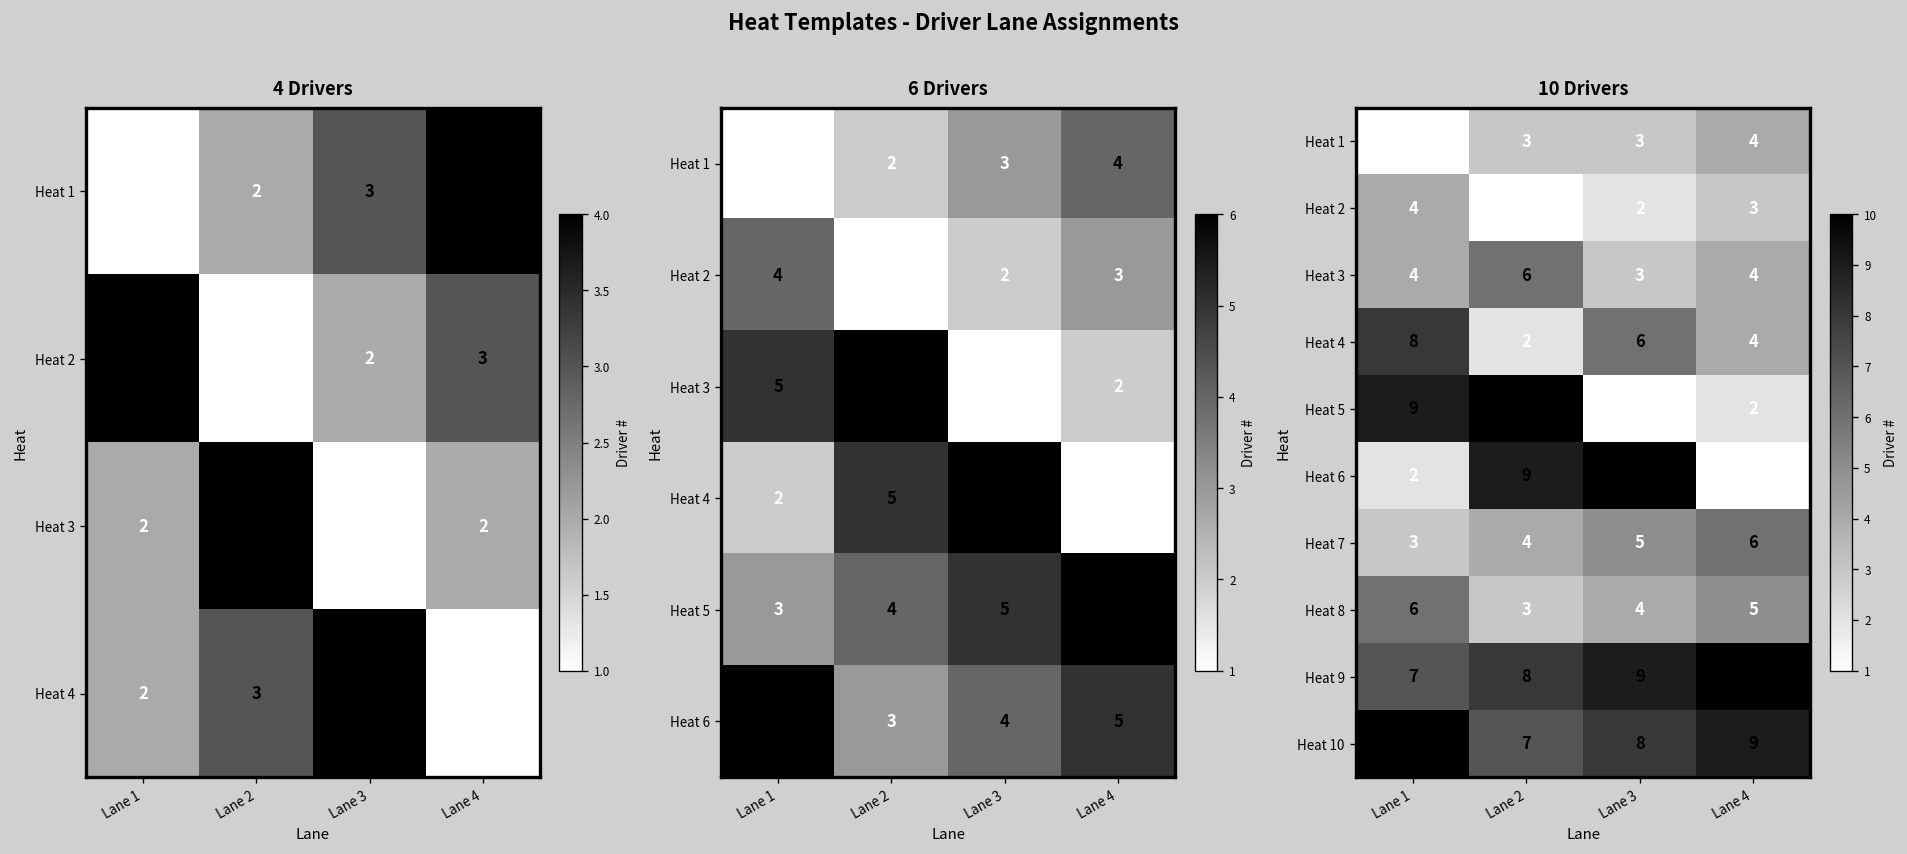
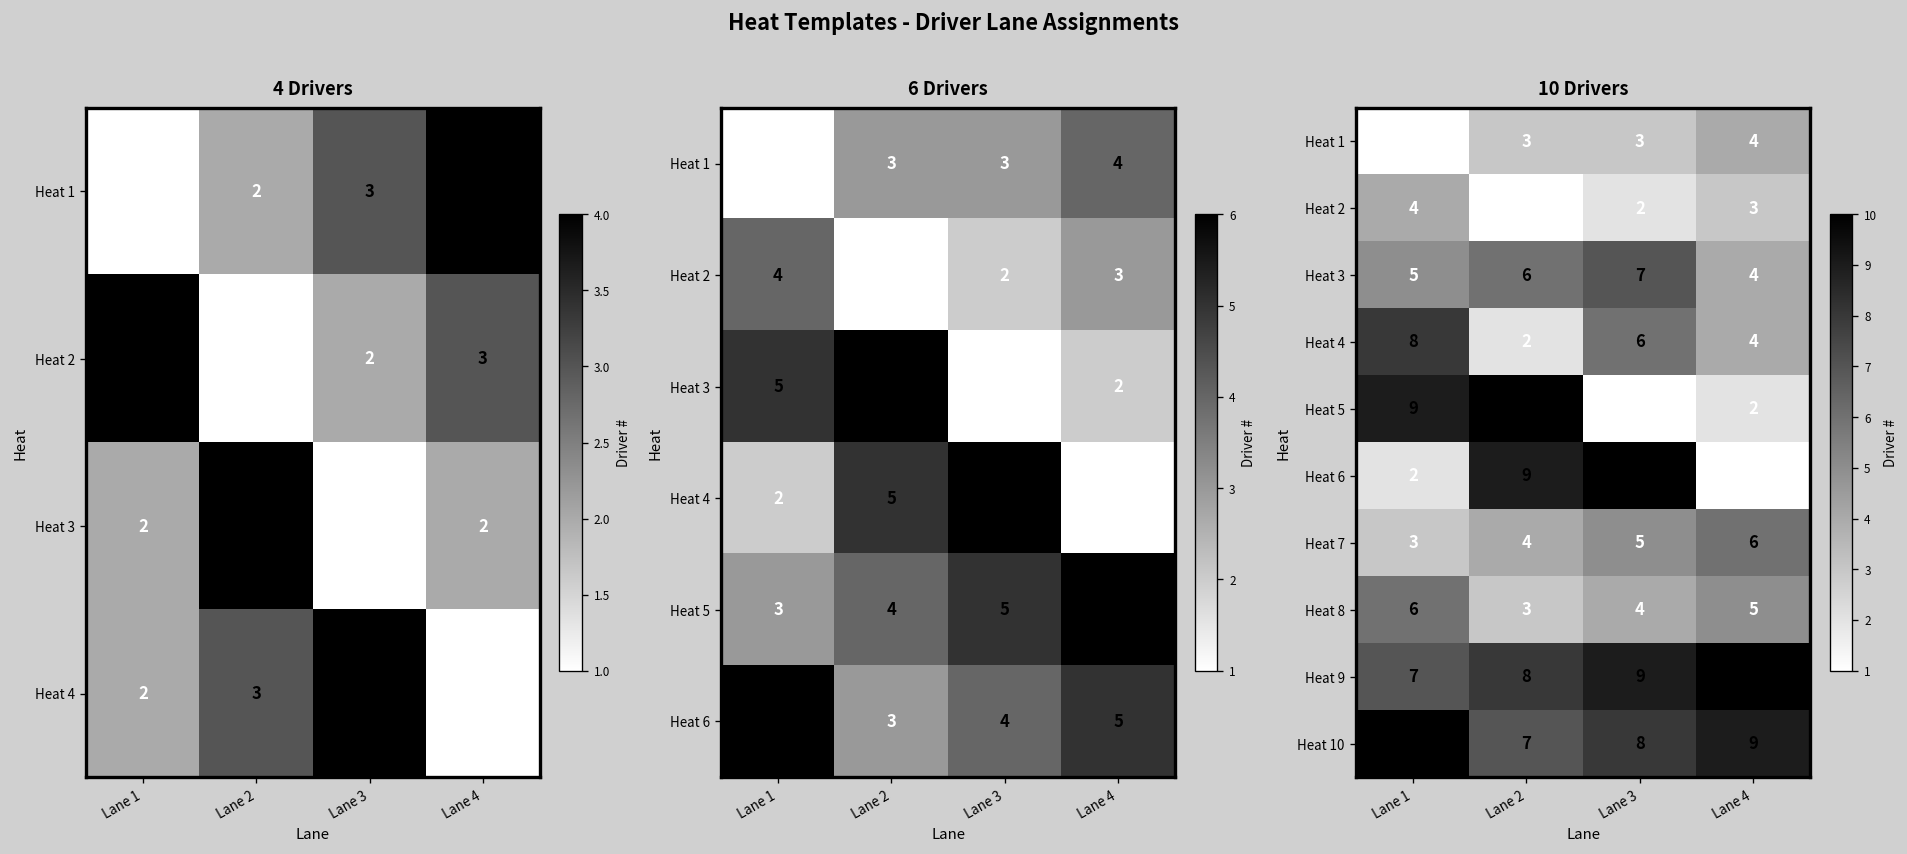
6 Drivers, Heat 1, Lane 2: 2 -> 3
10 Drivers, Heat 3, Lane 1: 4 -> 5
10 Drivers, Heat 3, Lane 3: 3 -> 7
